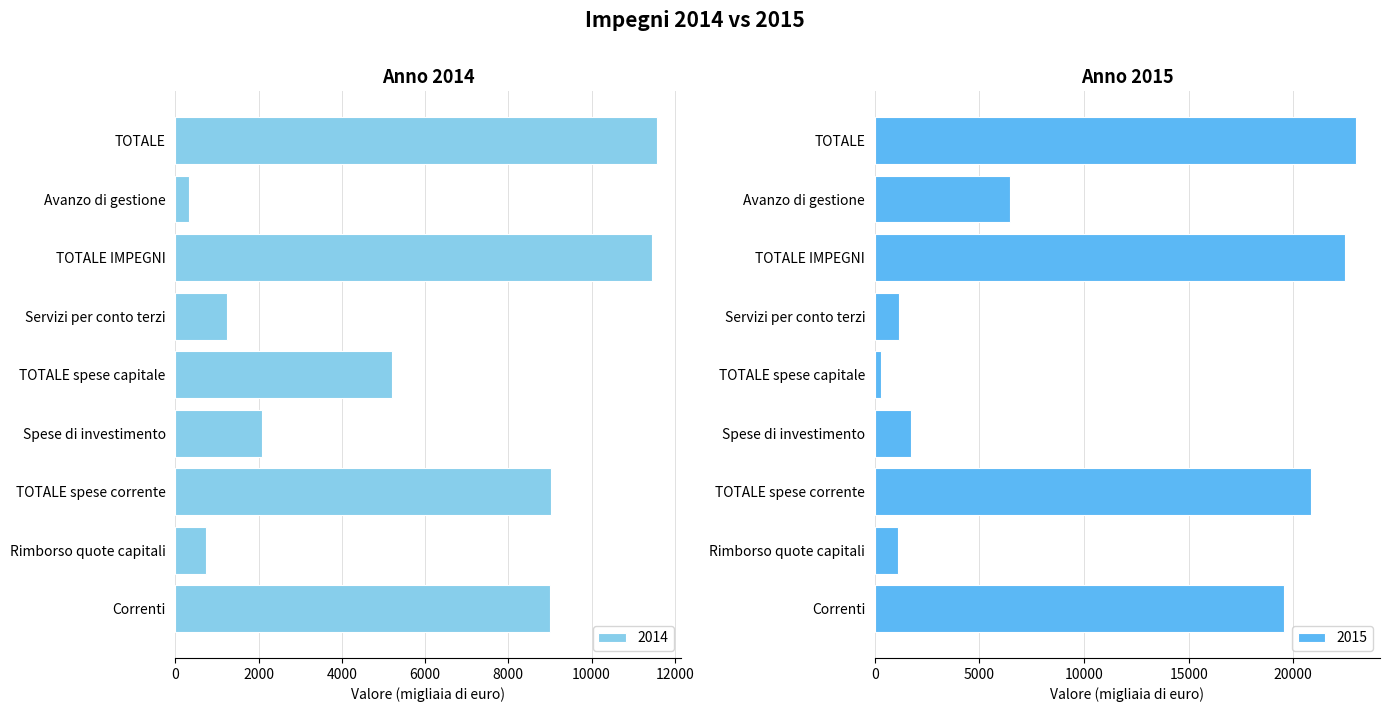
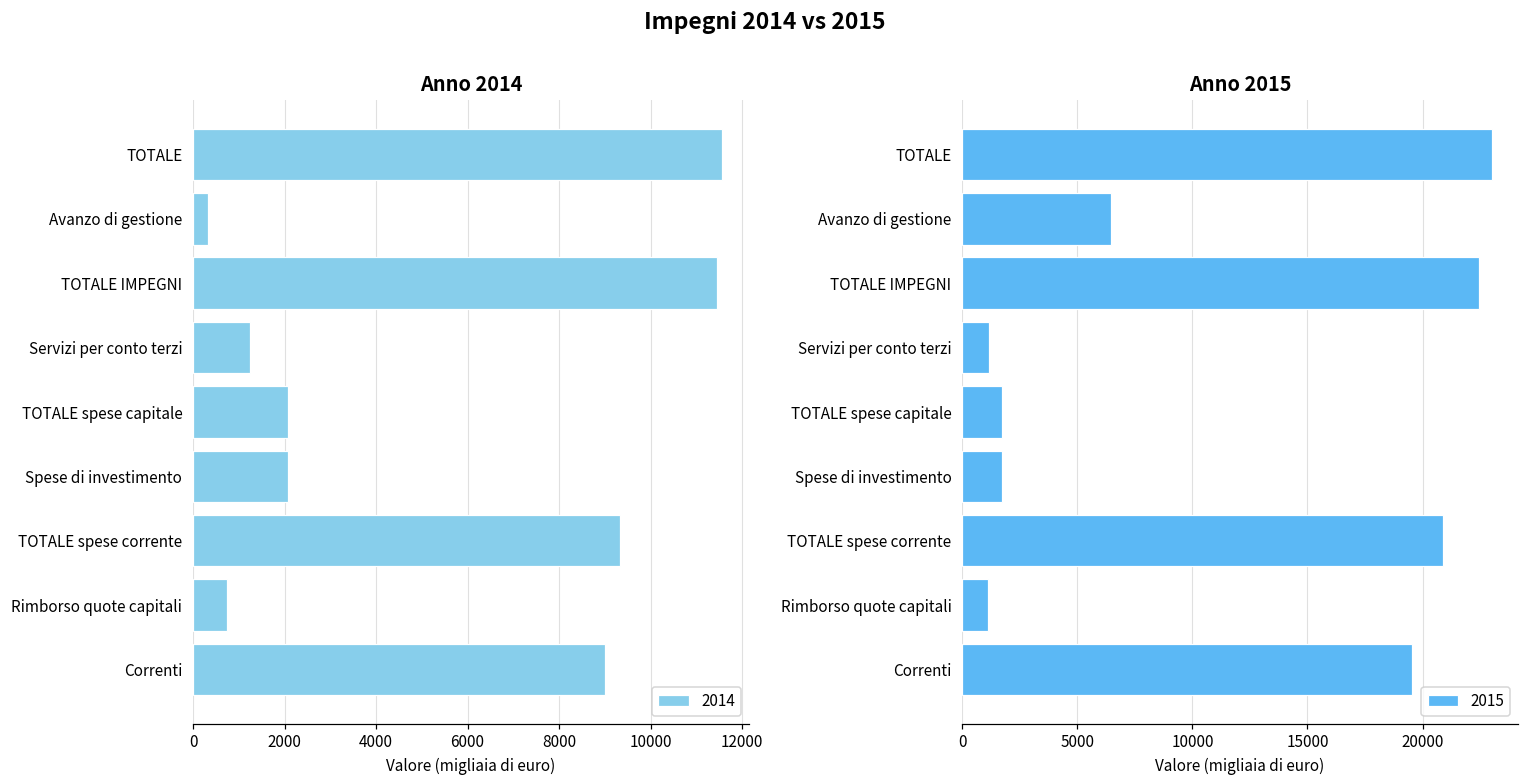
Anno 2014, TOTALE spese capitale: 5200 -> 2100
Anno 2014, TOTALE spese corrente: 9000 -> 9300
Anno 2015, TOTALE spese capitale: 300 -> 1700
